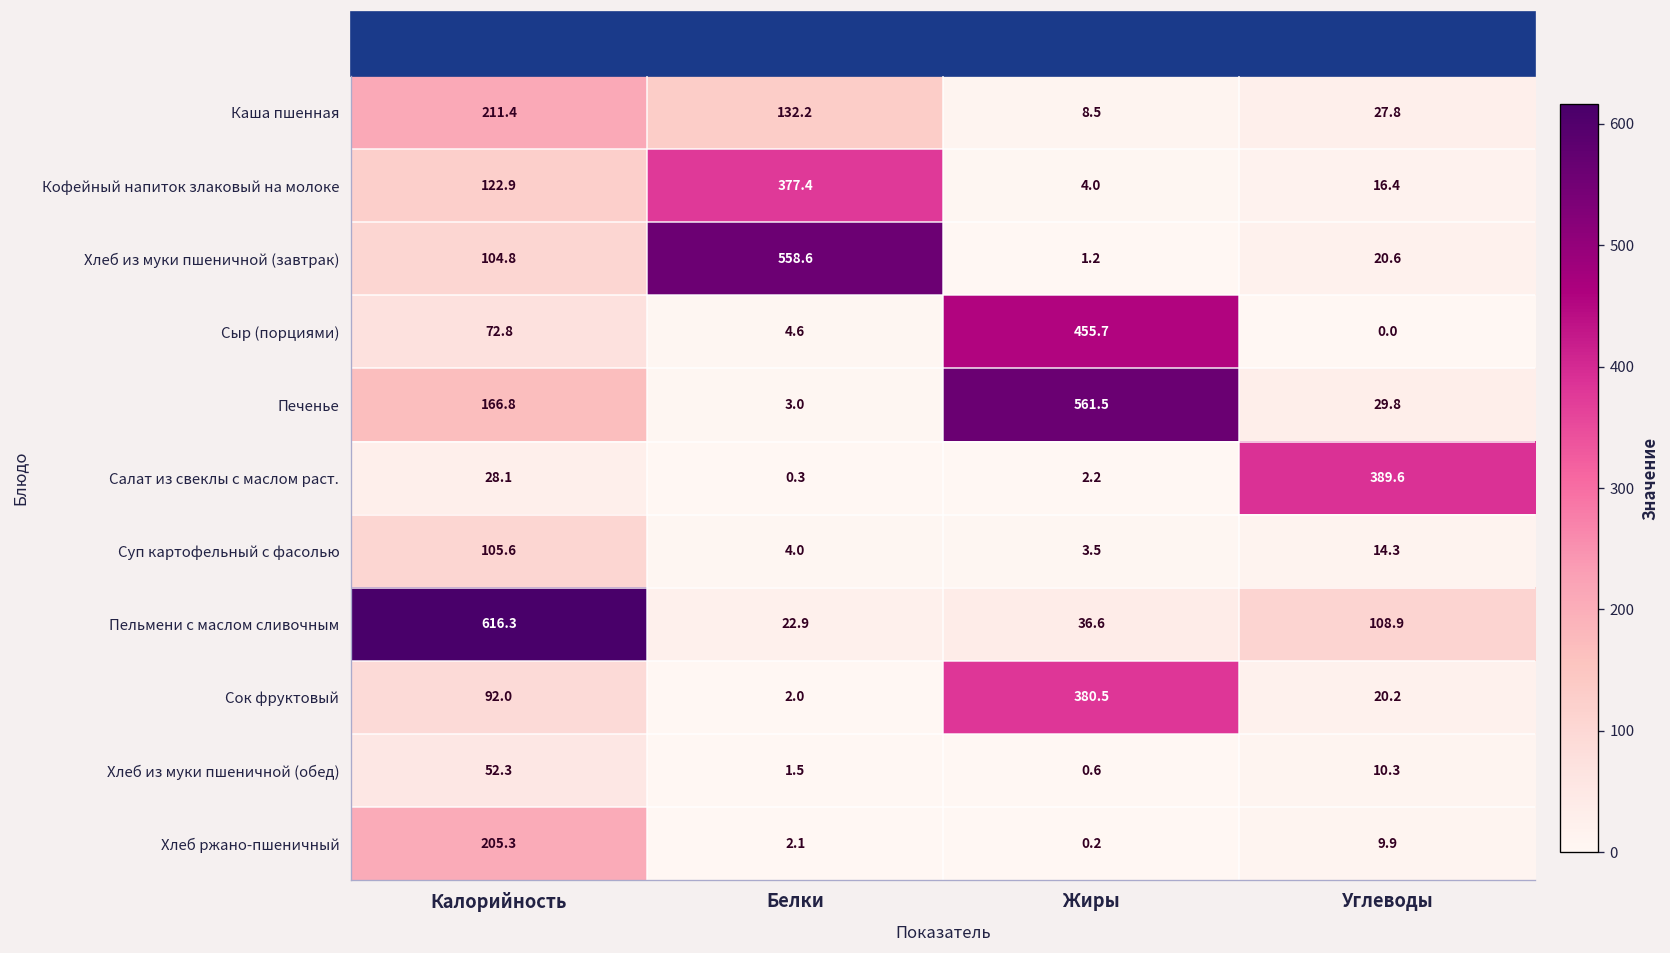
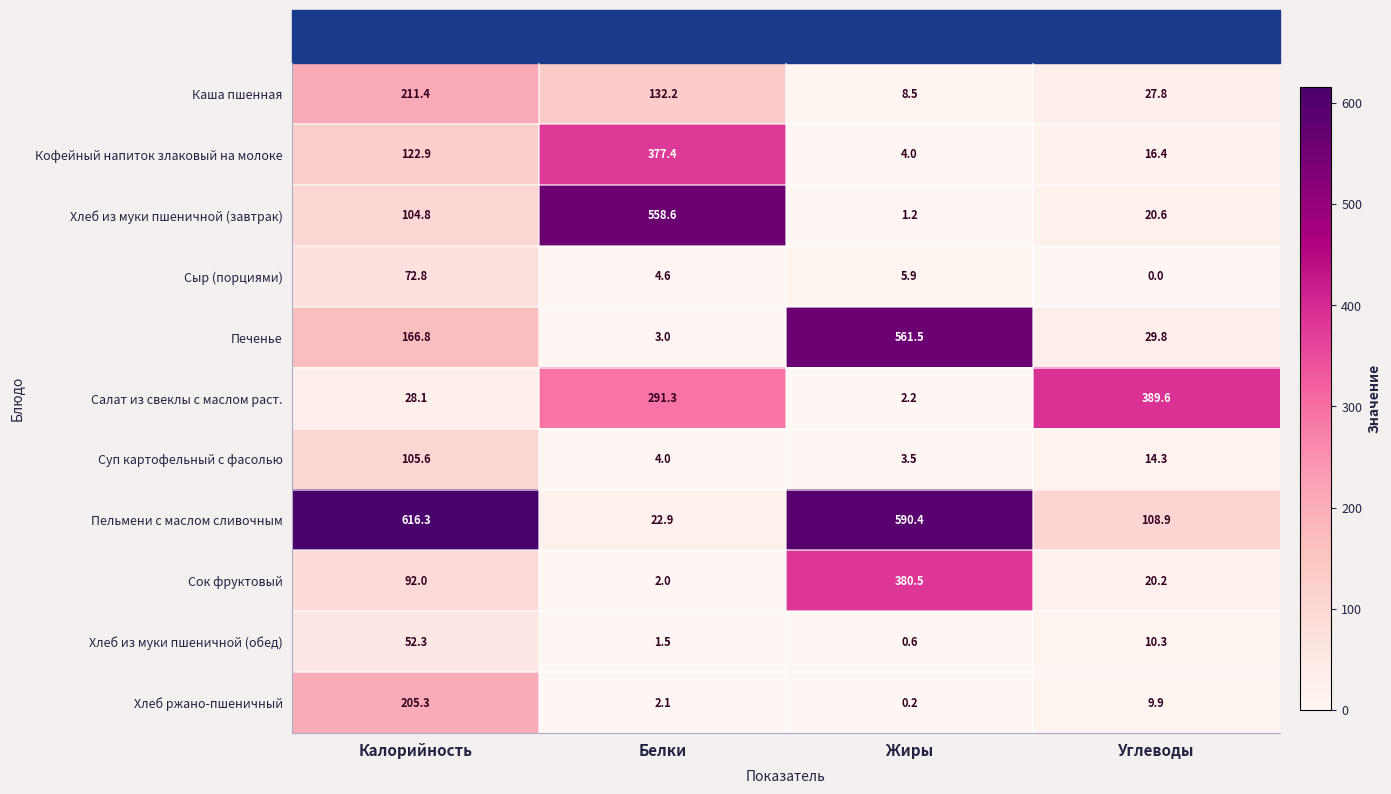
Сыр (порциями), Жиры: 455.7 -> 5.9
Салат из свеклы с маслом раст., Белки: 0.3 -> 291.3
Пельмени с маслом сливочным, Жиры: 36.6 -> 590.4
